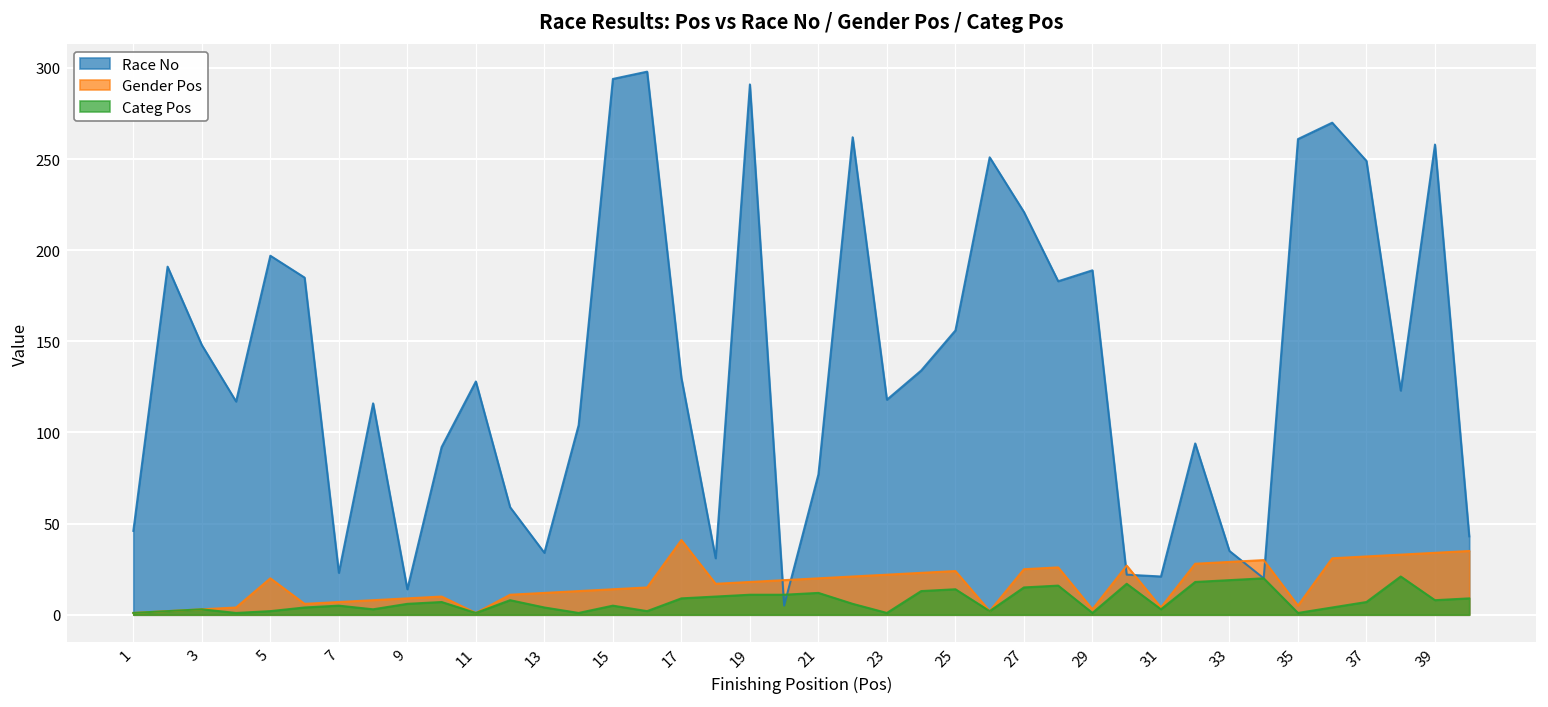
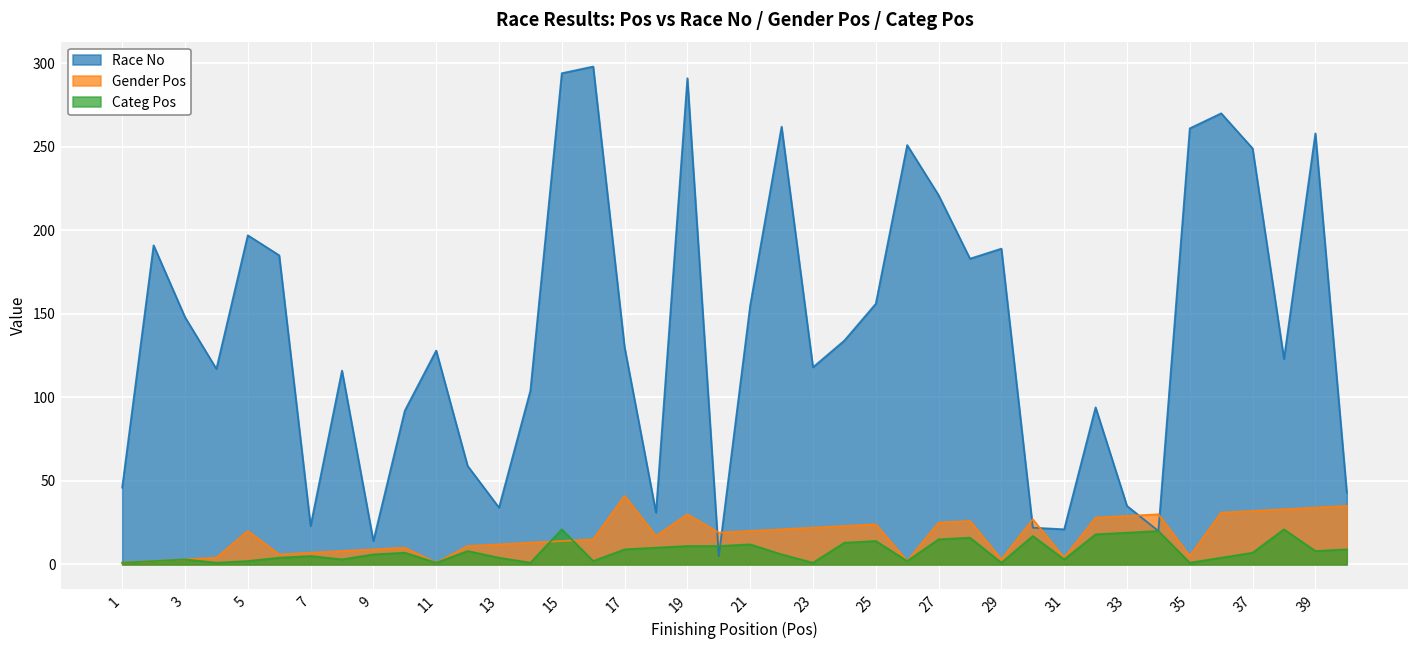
Categ Pos, 15: 5 -> 21
Gender Pos, 19: 18 -> 30
Race No, 21: 77 -> 155
